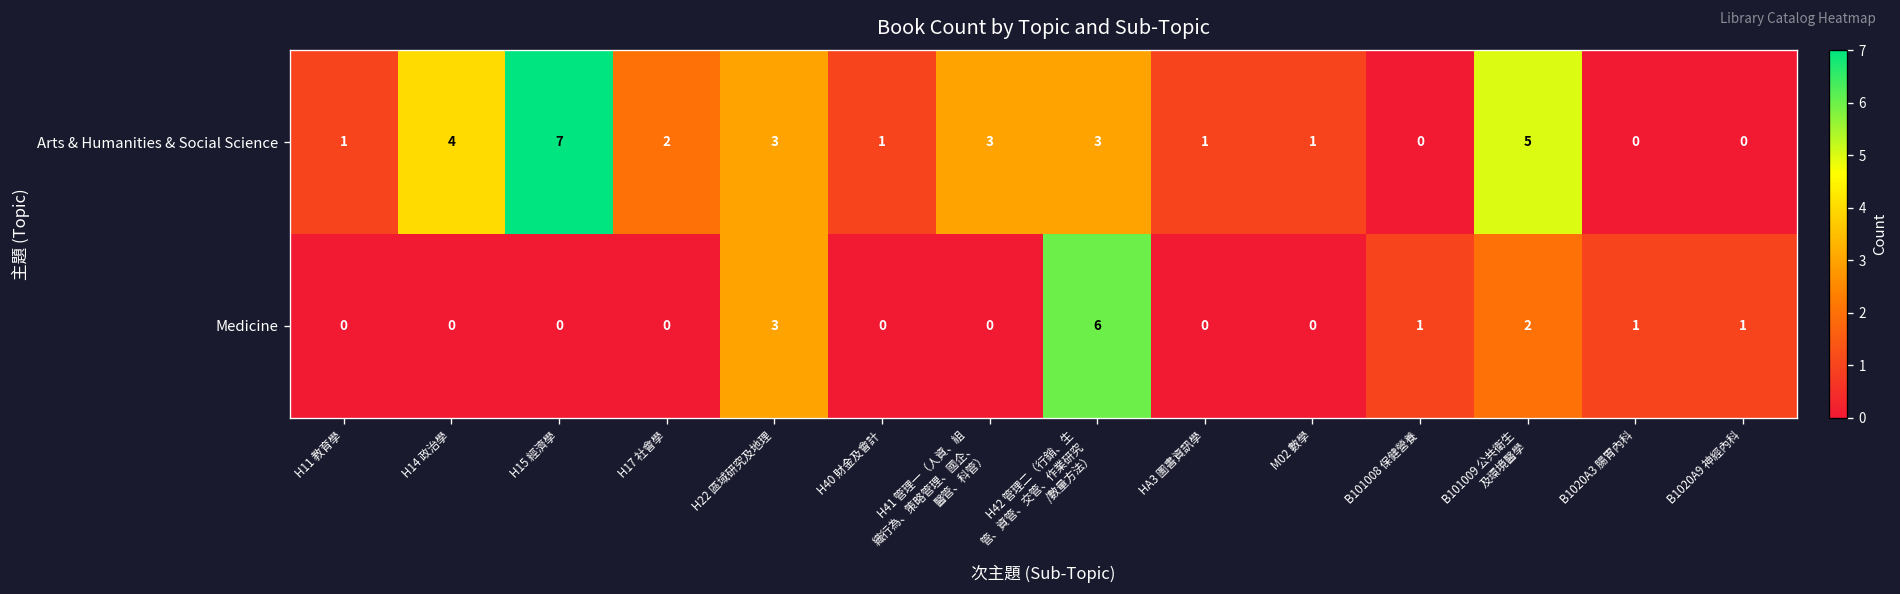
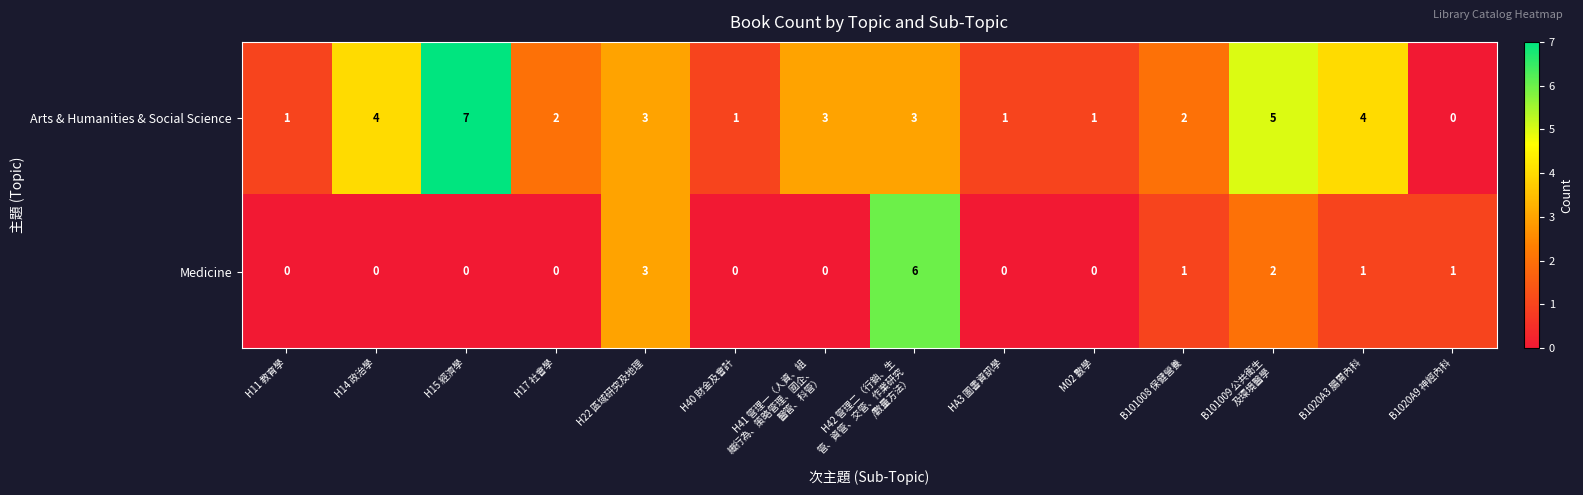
Arts & Humanities & Social Science, B101008 保健營養: 0 -> 2
Arts & Humanities & Social Science, B1020A3 腸胃內科: 0 -> 4
